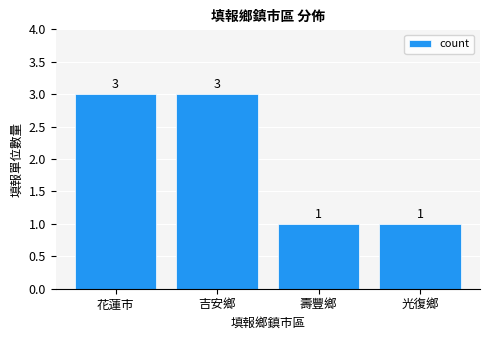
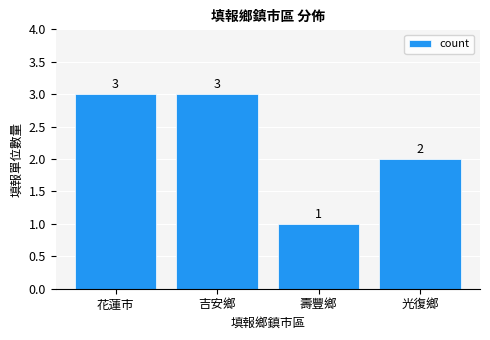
光復鄉: 1 -> 2
